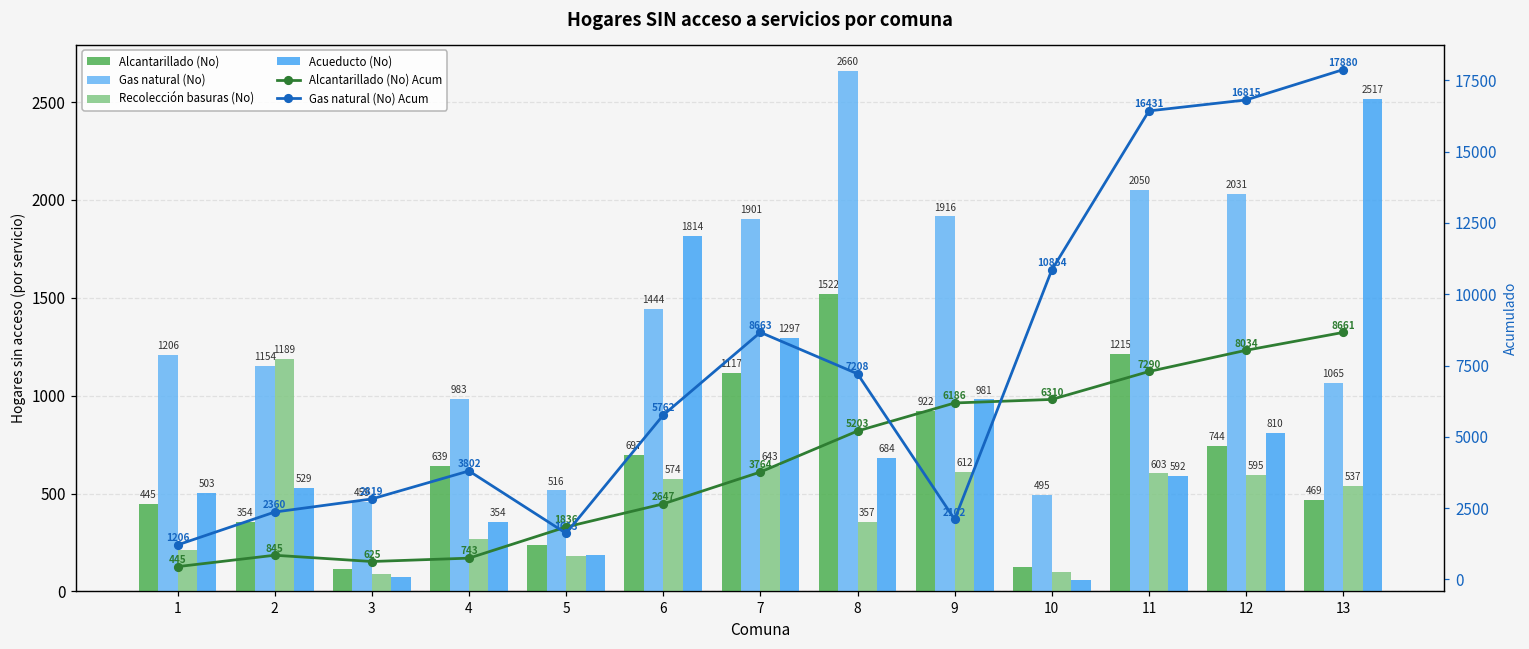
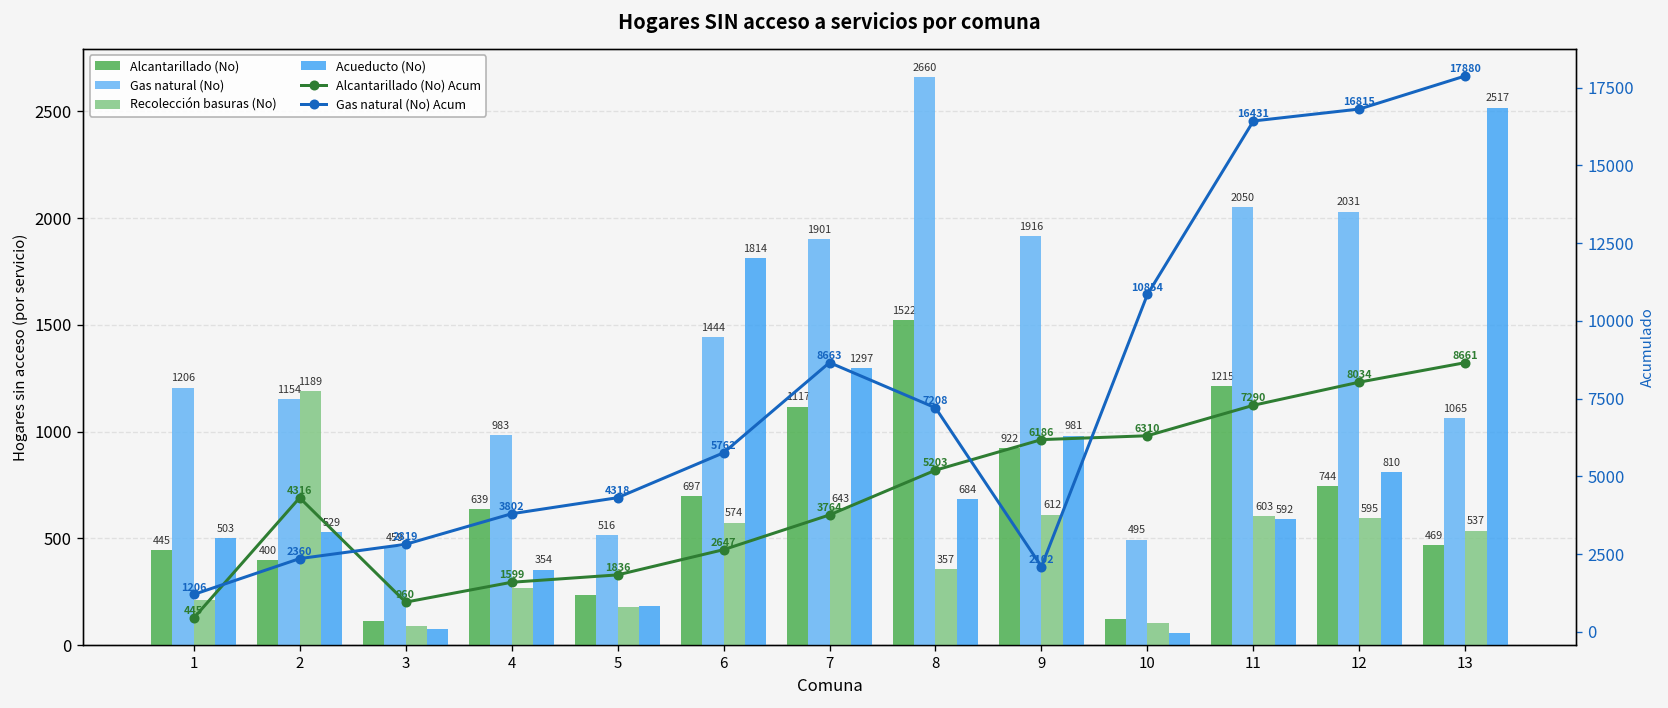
Alcantarillado (No), 2: 354 -> 400
Alcantarillado (No) Acum, 2: 845 -> 4316
Alcantarillado (No) Acum, 3: 625 -> 960
Alcantarillado (No) Acum, 4: 743 -> 1599
Gas natural (No) Acum, 5: 1613 -> 4318
